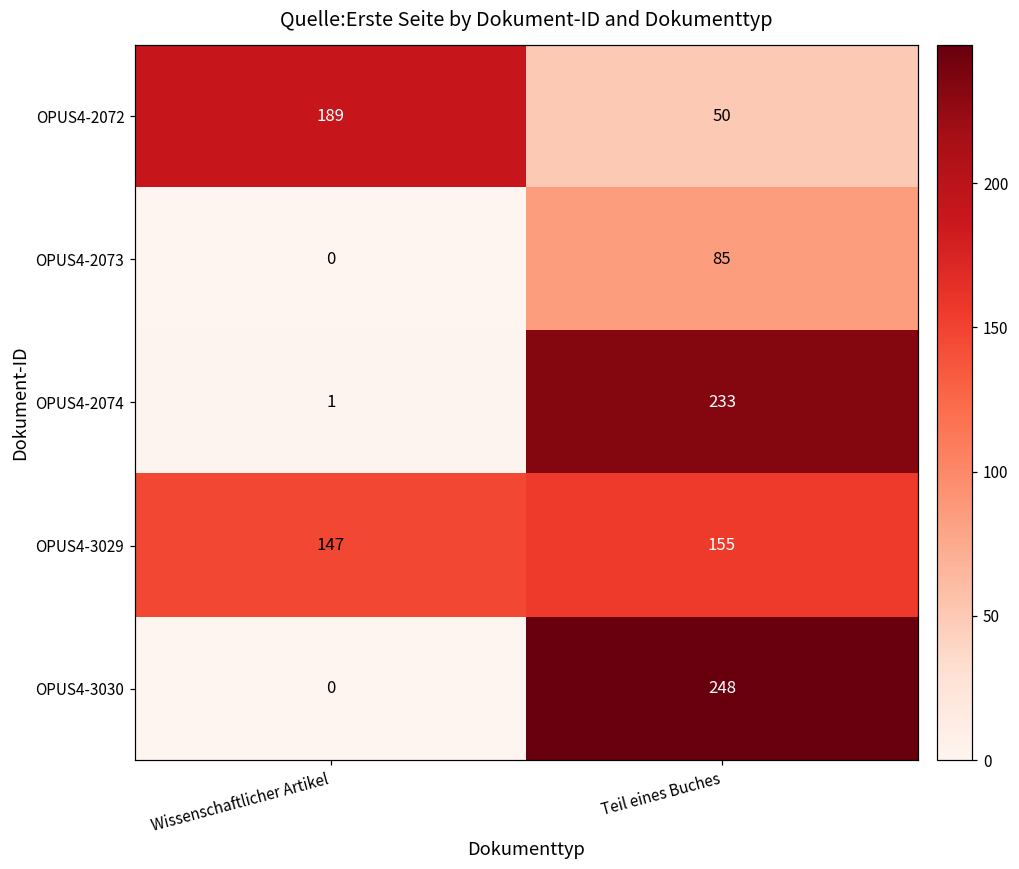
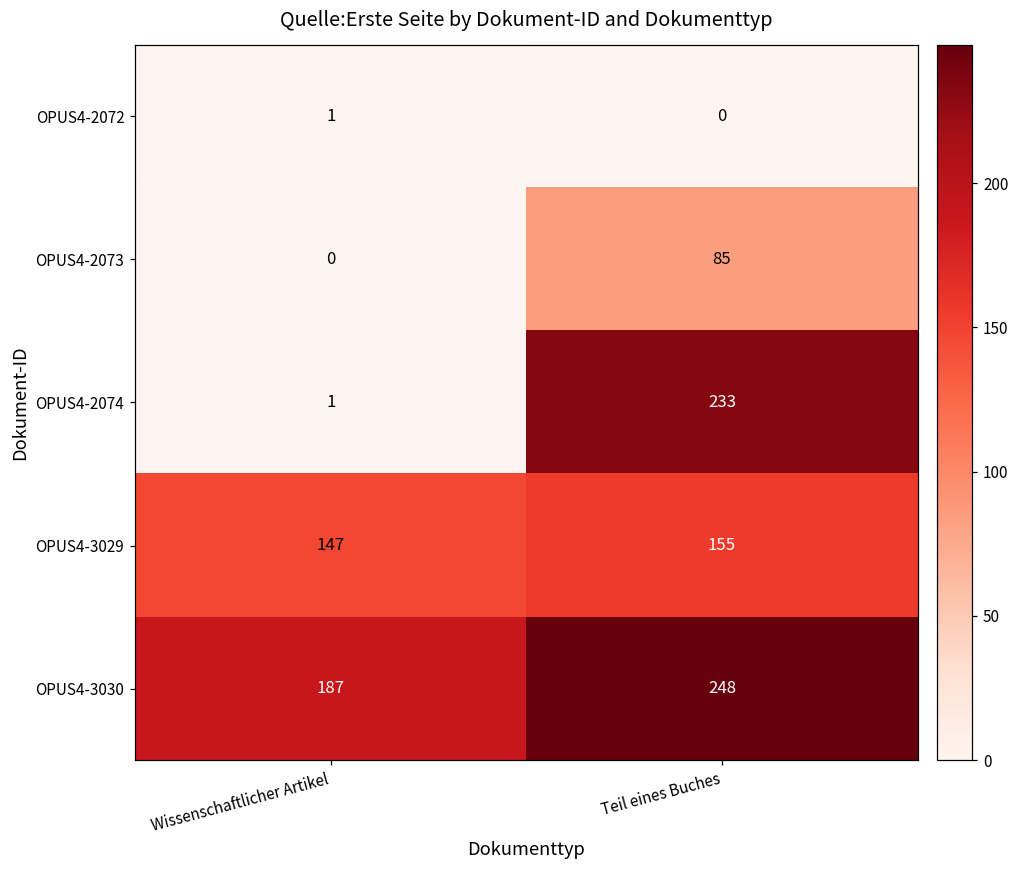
OPUS4-2072, Wissenschaftlicher Artikel: 189 -> 1
OPUS4-2072, Teil eines Buches: 50 -> 0
OPUS4-3030, Wissenschaftlicher Artikel: 0 -> 187
